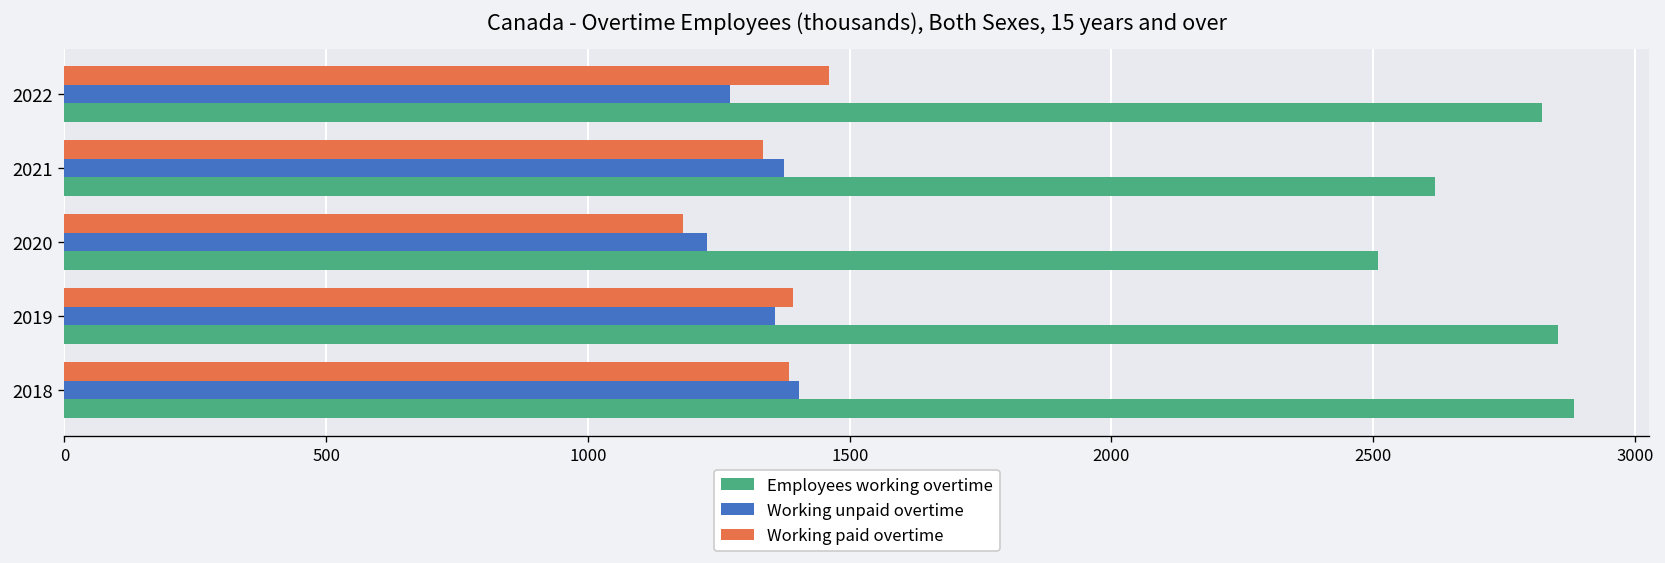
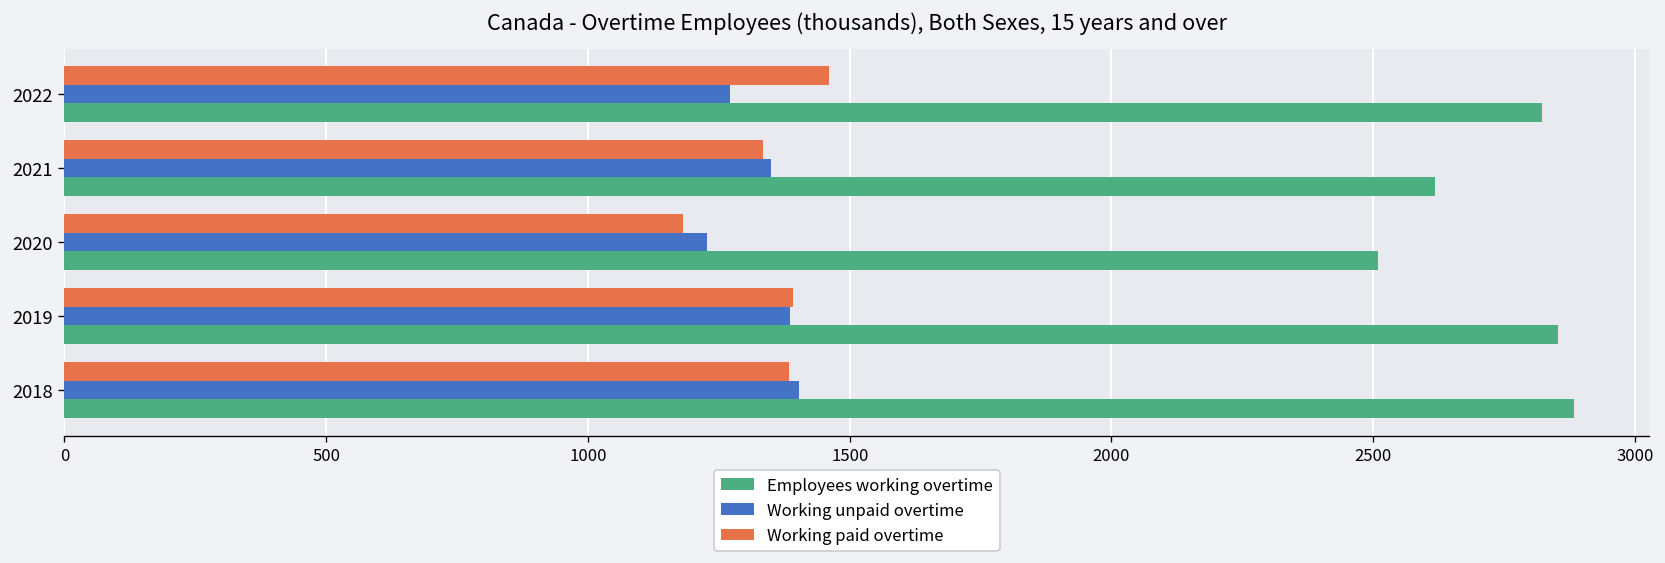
Working unpaid overtime, 2021: 1380 -> 1350
Working unpaid overtime, 2019: 1360 -> 1390
